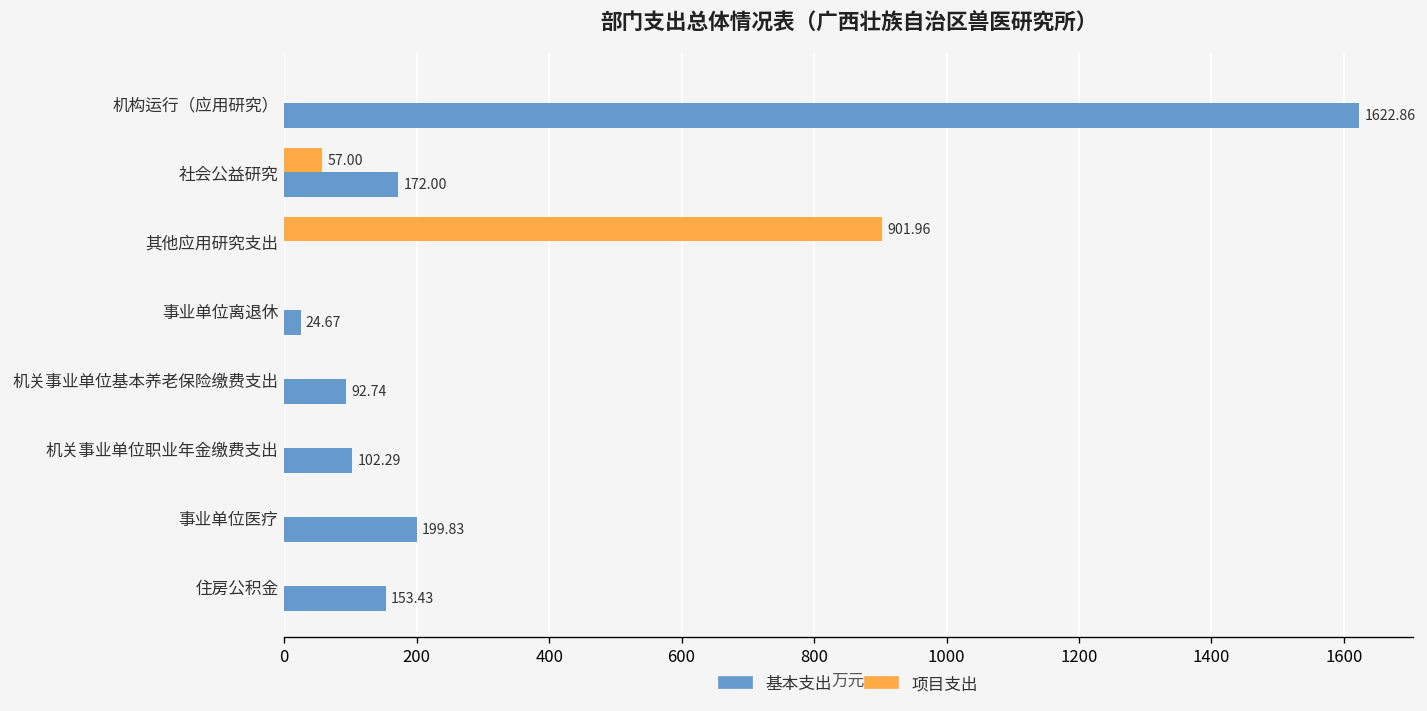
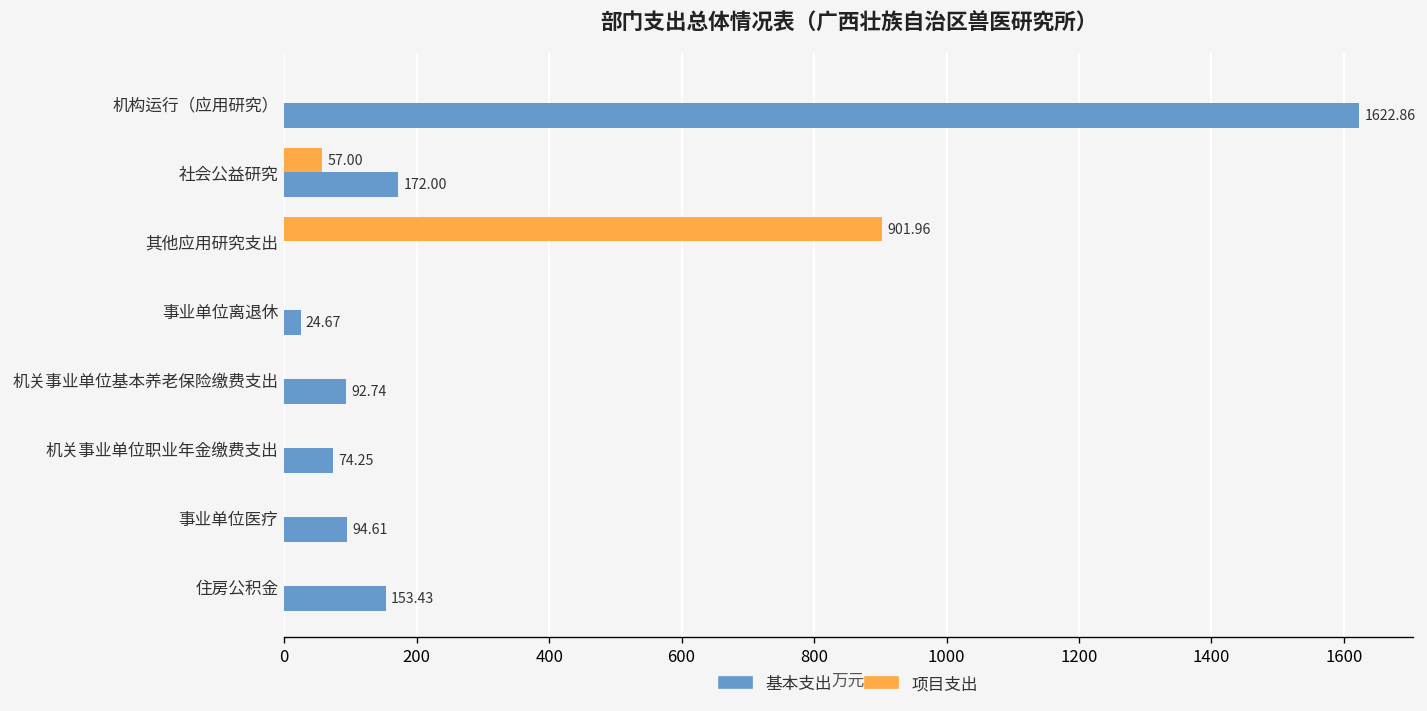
基本支出, 机关事业单位职业年金缴费支出: 102.29 -> 74.25
基本支出, 事业单位医疗: 199.83 -> 94.61
